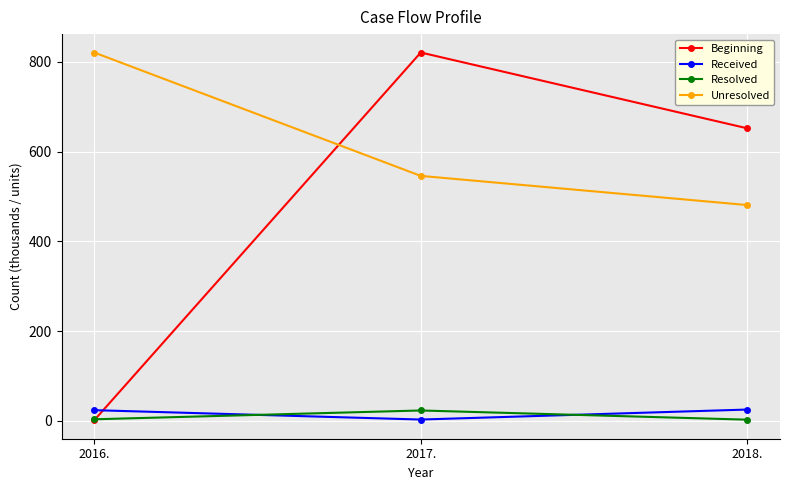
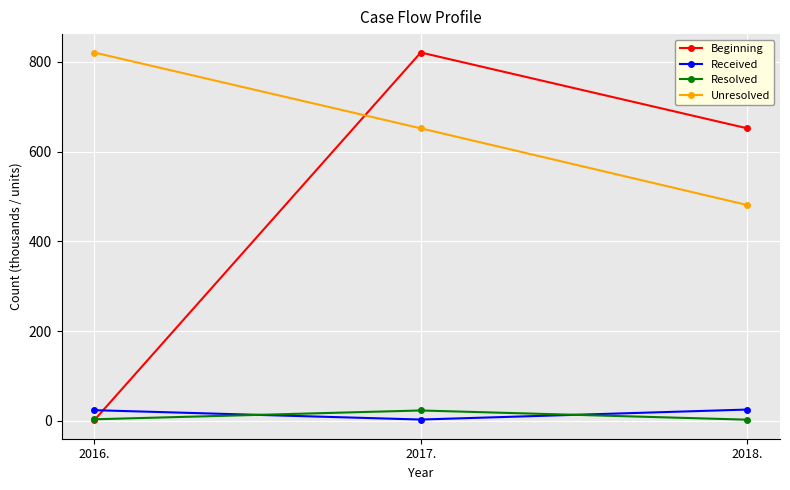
Unresolved, 2017.: 550 -> 650
